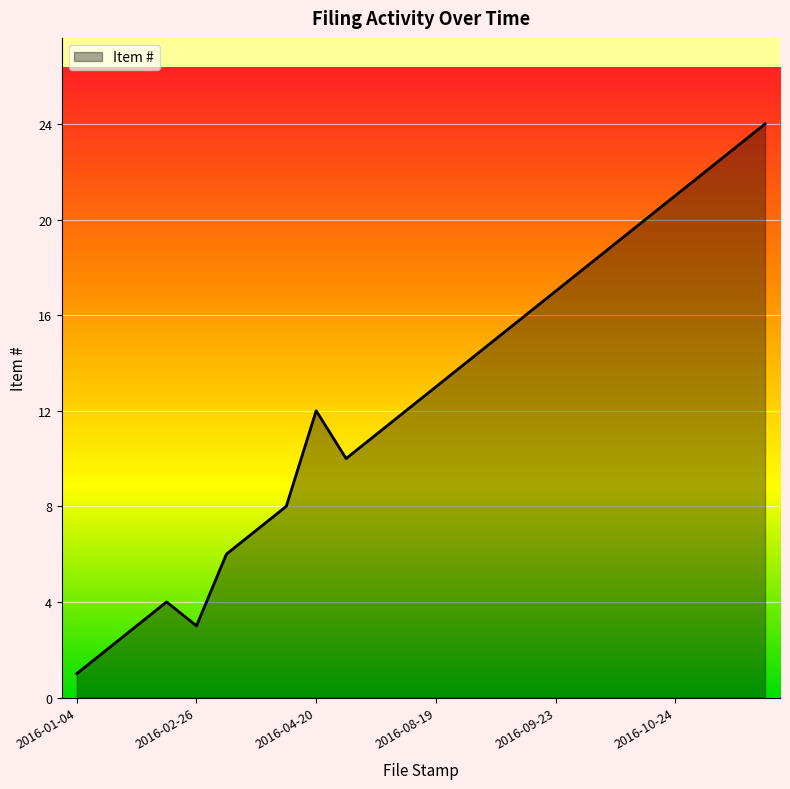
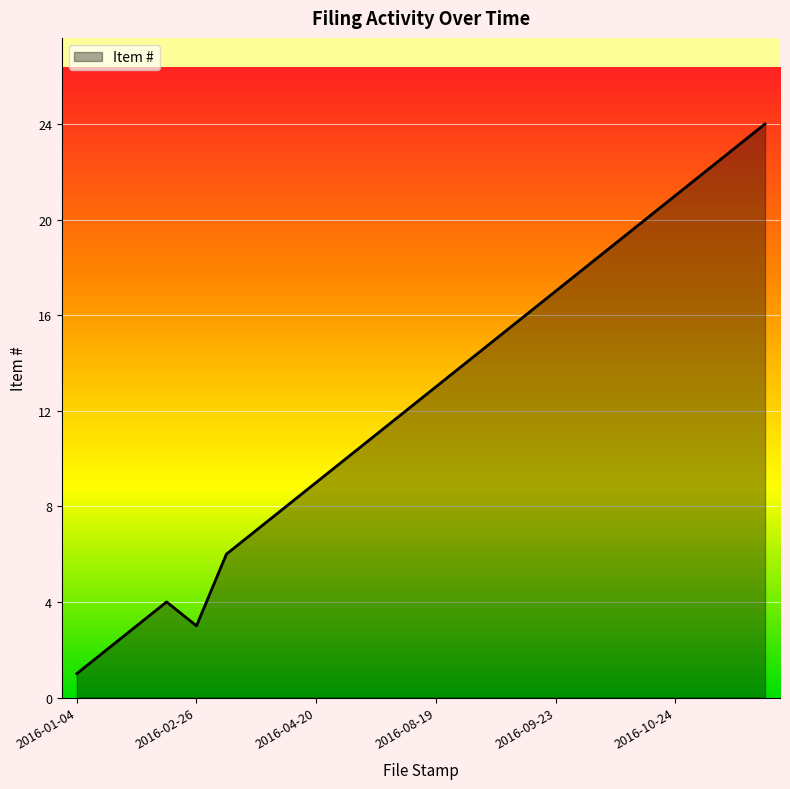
2016-04-20: 12 -> 9
